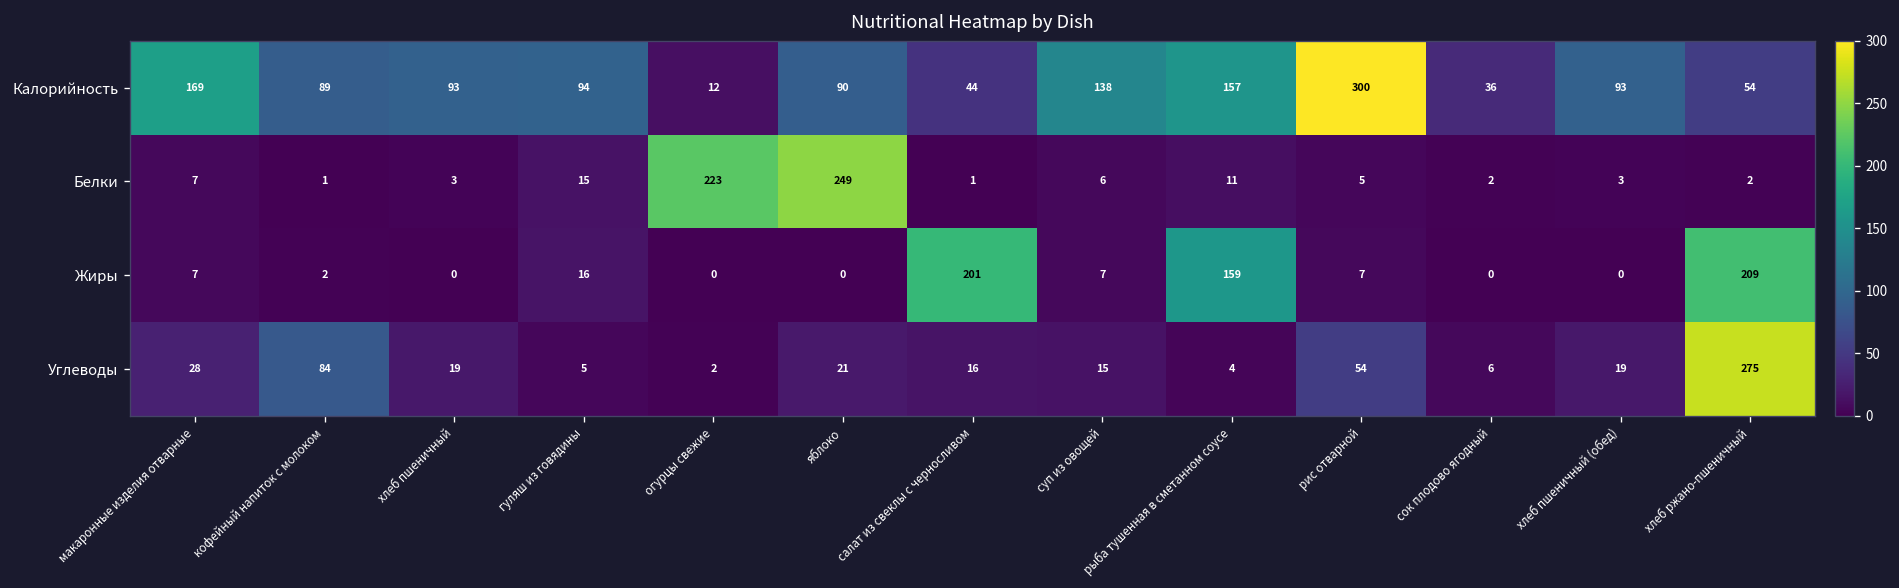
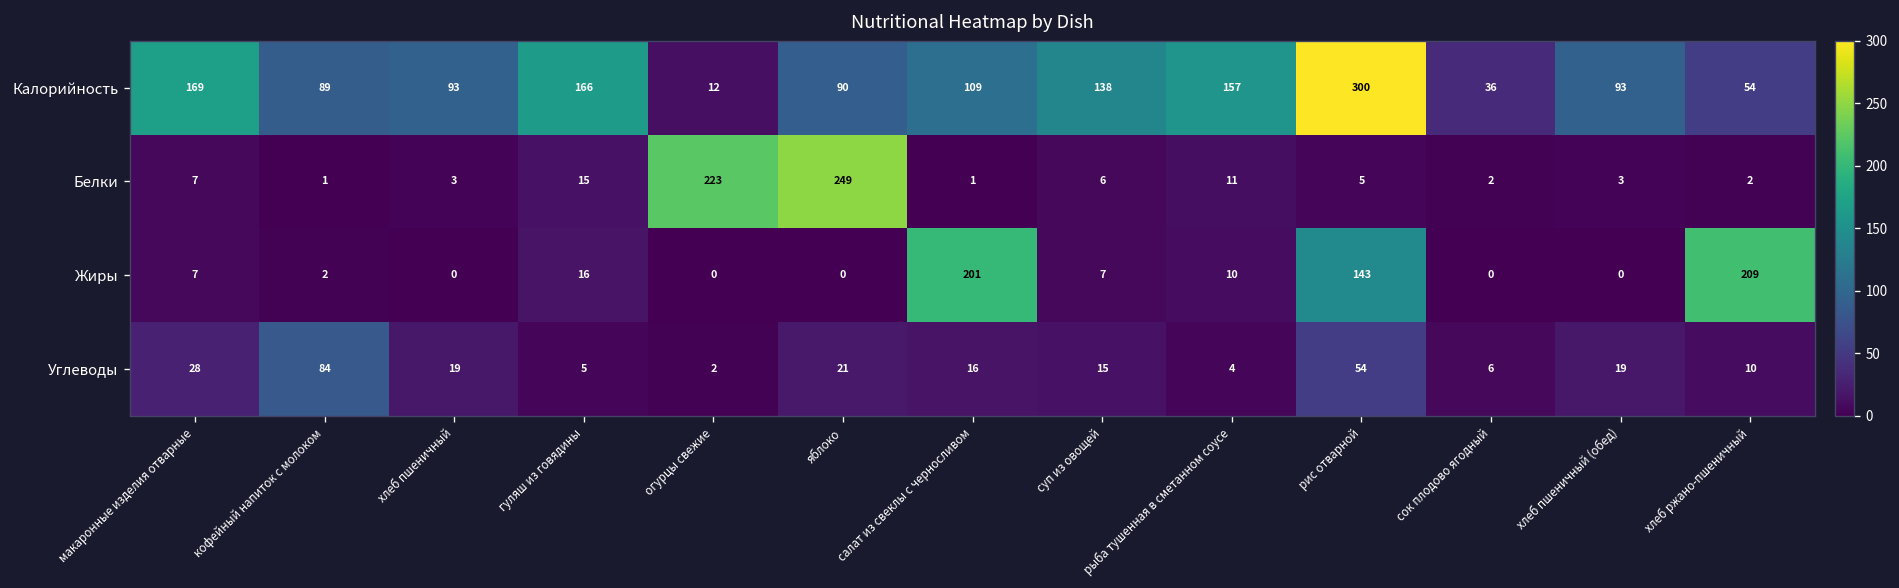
Калорийность, гуляш из говядины: 94 -> 166
Калорийность, салат из свеклы с черносливом: 44 -> 109
Жиры, рыба тушенная в сметанном соусе: 159 -> 10
Жиры, рис отварной: 7 -> 143
Углеводы, хлеб ржано-пшеничный: 275 -> 10
